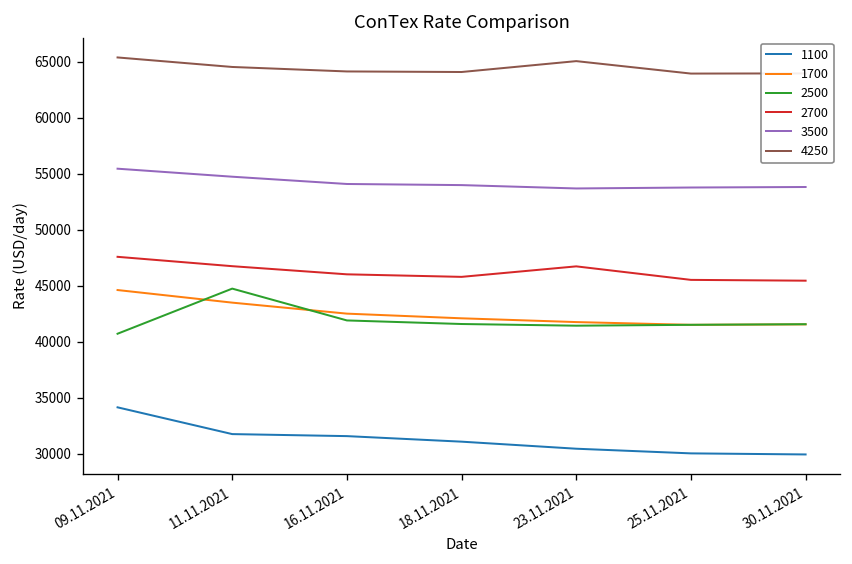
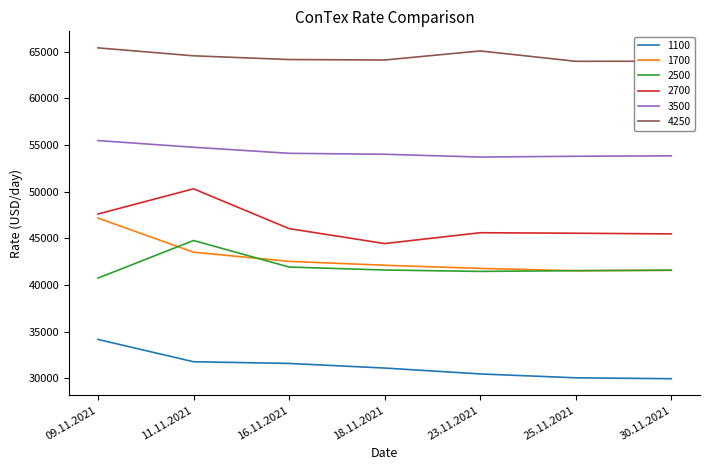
1700, 09.11.2021: 45000 -> 47000
2700, 11.11.2021: 47000 -> 50000
2700, 18.11.2021: 46000 -> 44000
2700, 23.11.2021: 47000 -> 46000
